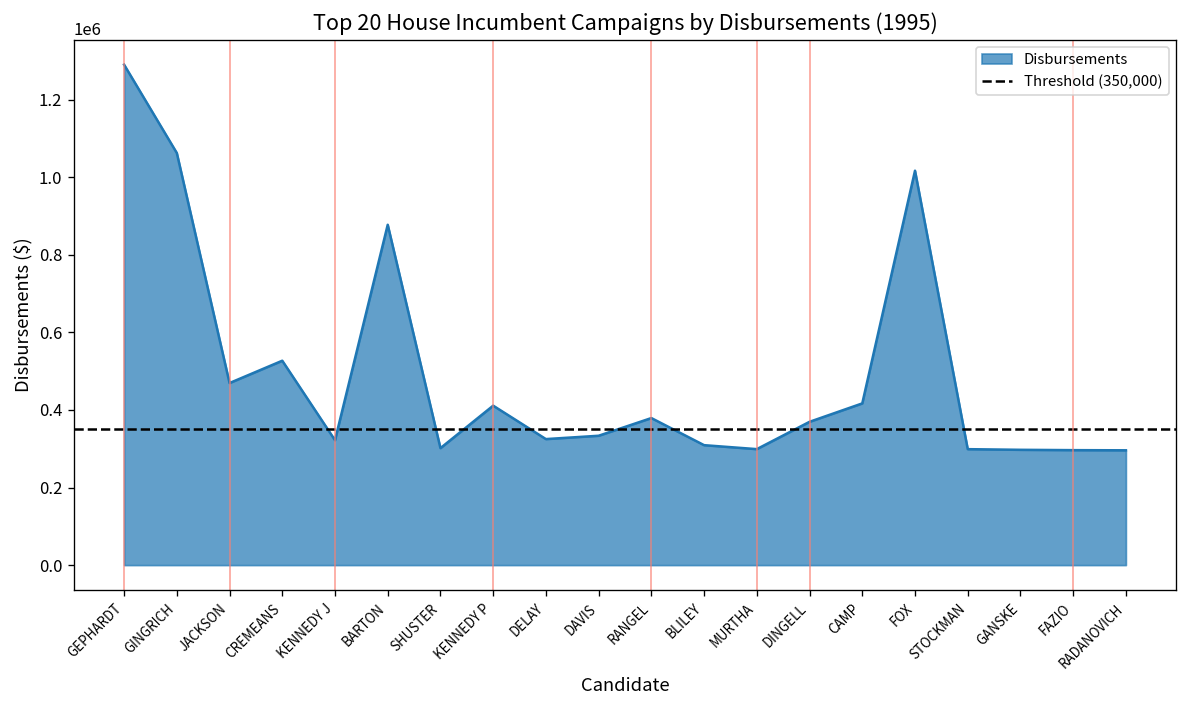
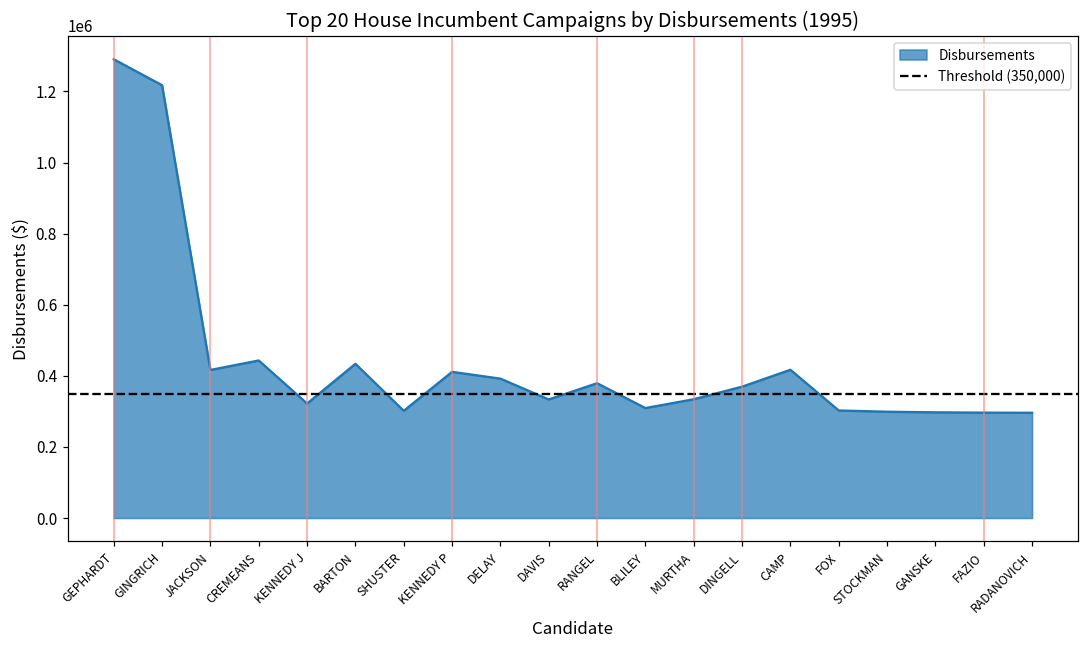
GINGRICH: 1060000 -> 1220000
JACKSON: 470000 -> 420000
CREMEANS: 530000 -> 440000
BARTON: 880000 -> 430000
DELAY: 330000 -> 390000
MURTHA: 300000 -> 330000
FOX: 1020000 -> 300000
